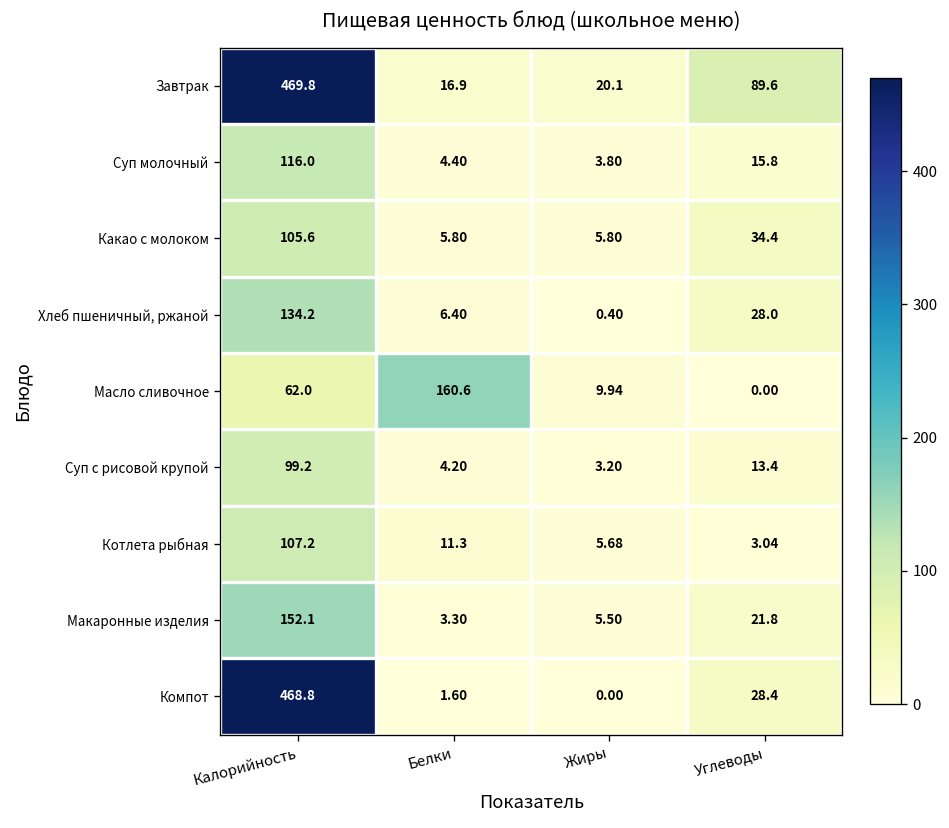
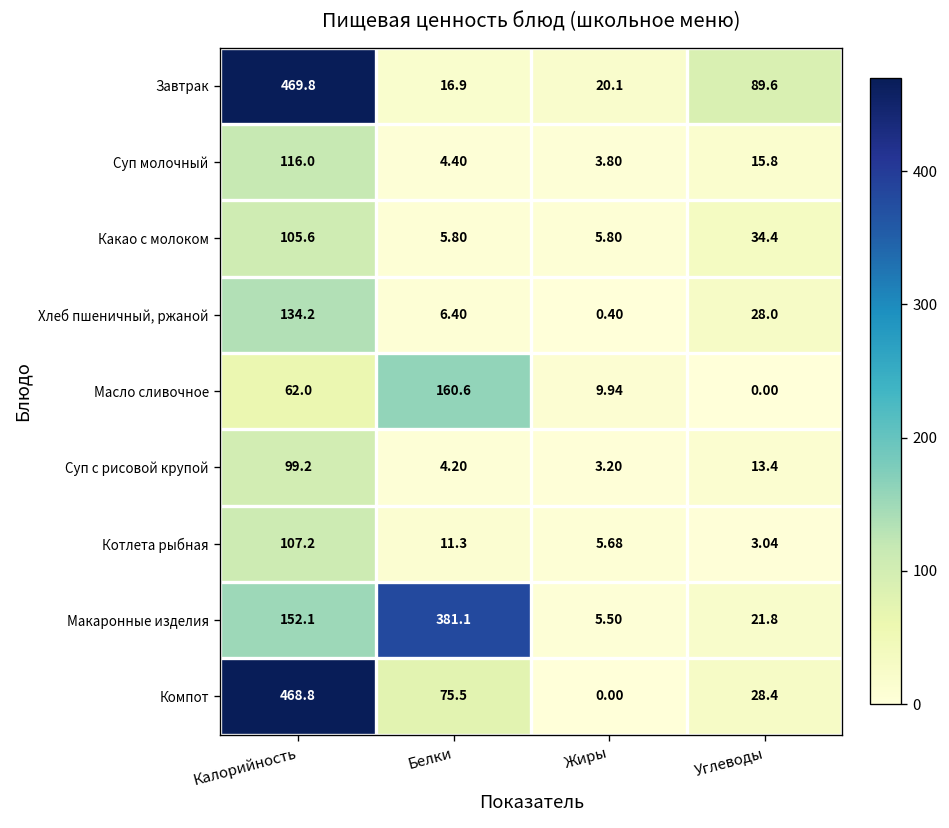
Макаронные изделия, Белки: 3.30 -> 381.1
Компот, Белки: 1.60 -> 75.5
